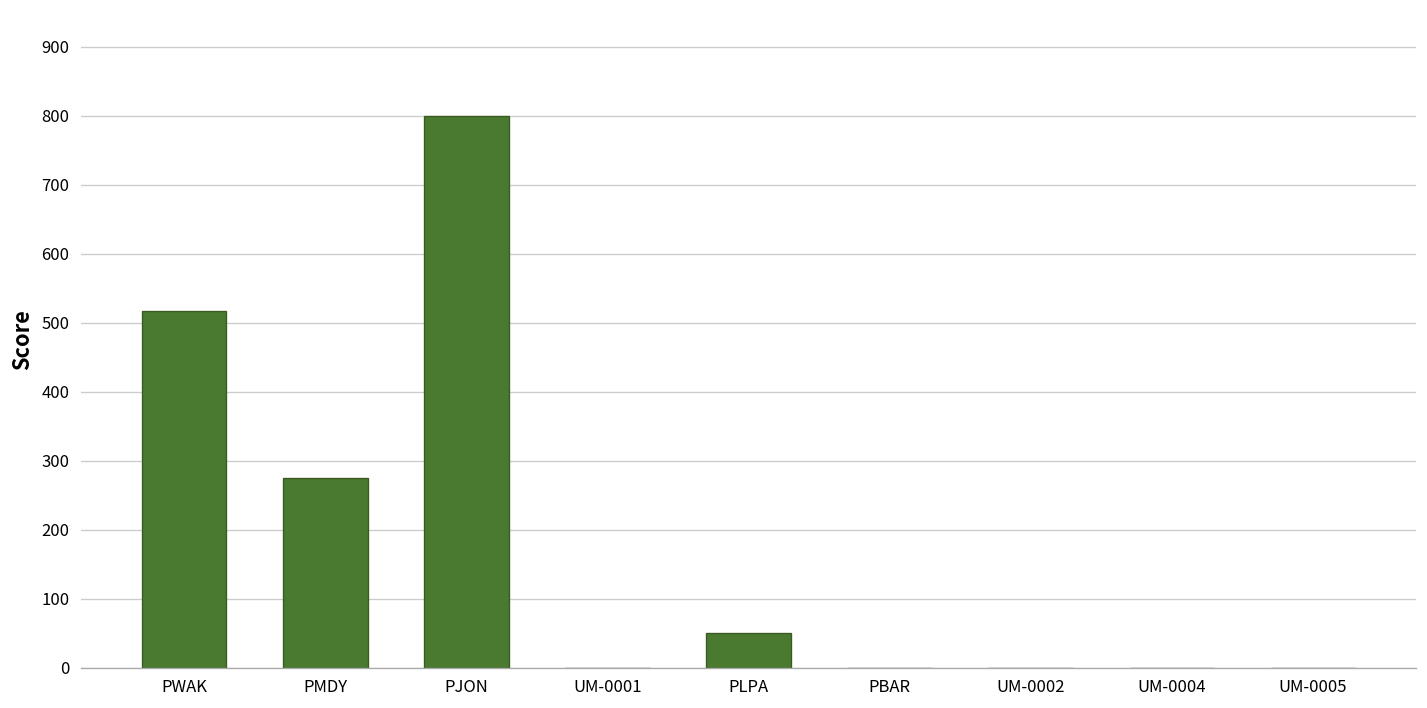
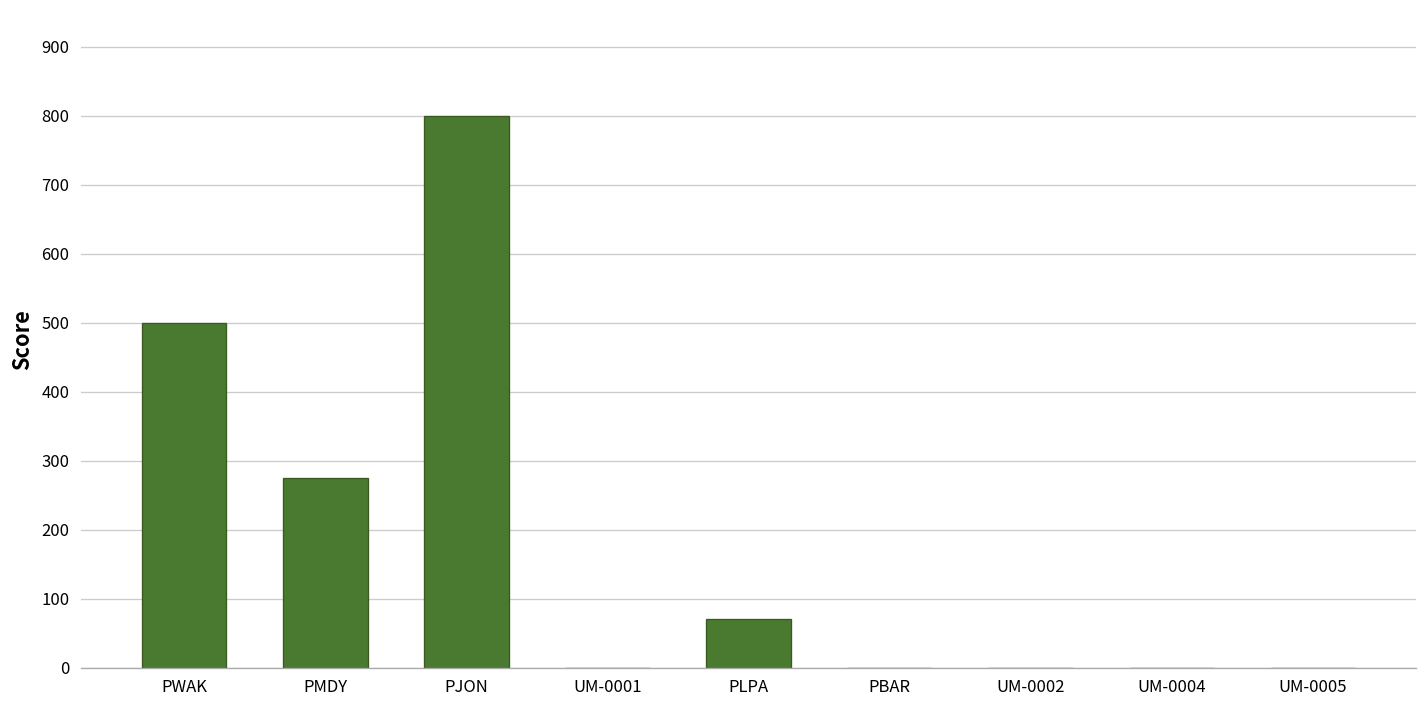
PWAK: 520 -> 500
PLPA: 50 -> 70
